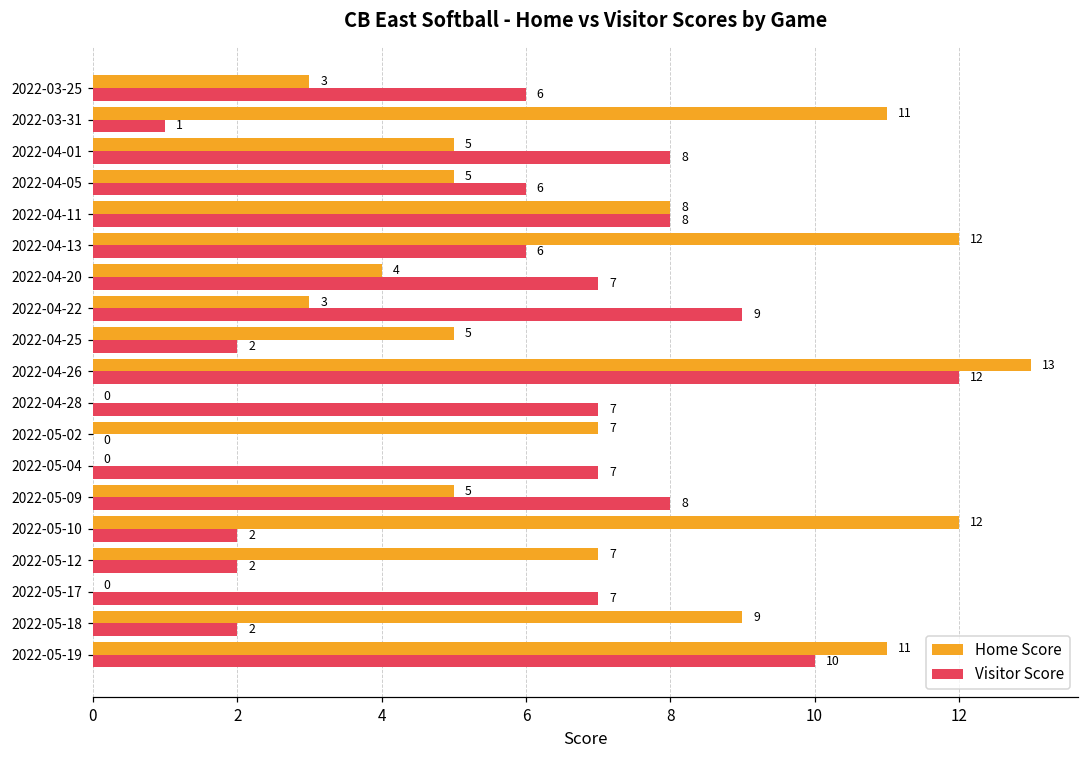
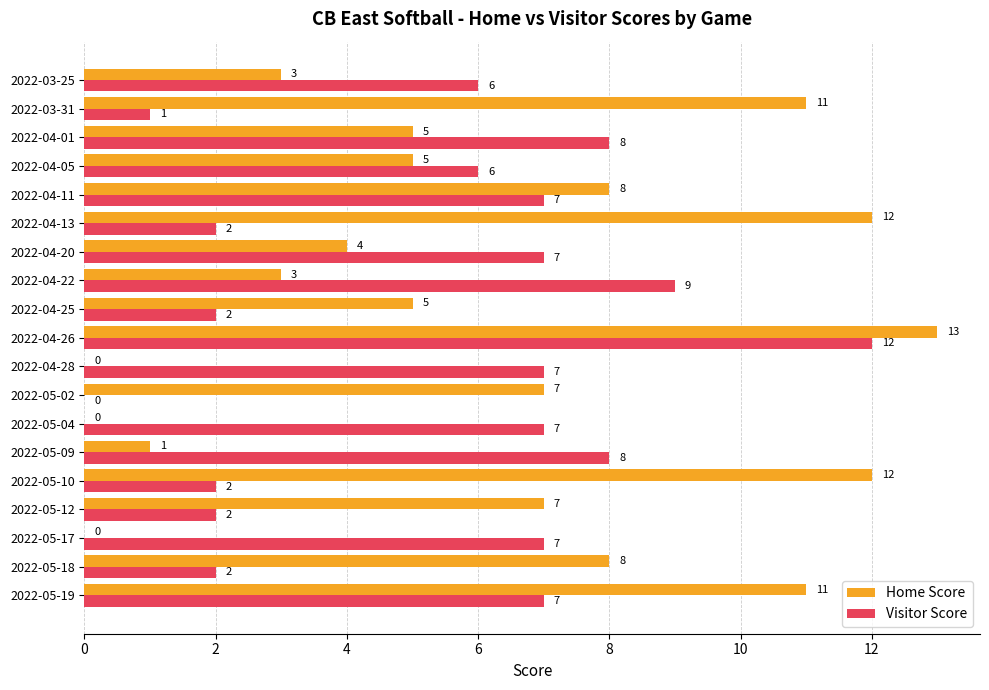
Visitor Score, 2022-04-11: 8 -> 7
Visitor Score, 2022-04-13: 6 -> 2
Home Score, 2022-05-09: 5 -> 1
Home Score, 2022-05-18: 9 -> 8
Visitor Score, 2022-05-19: 10 -> 7
